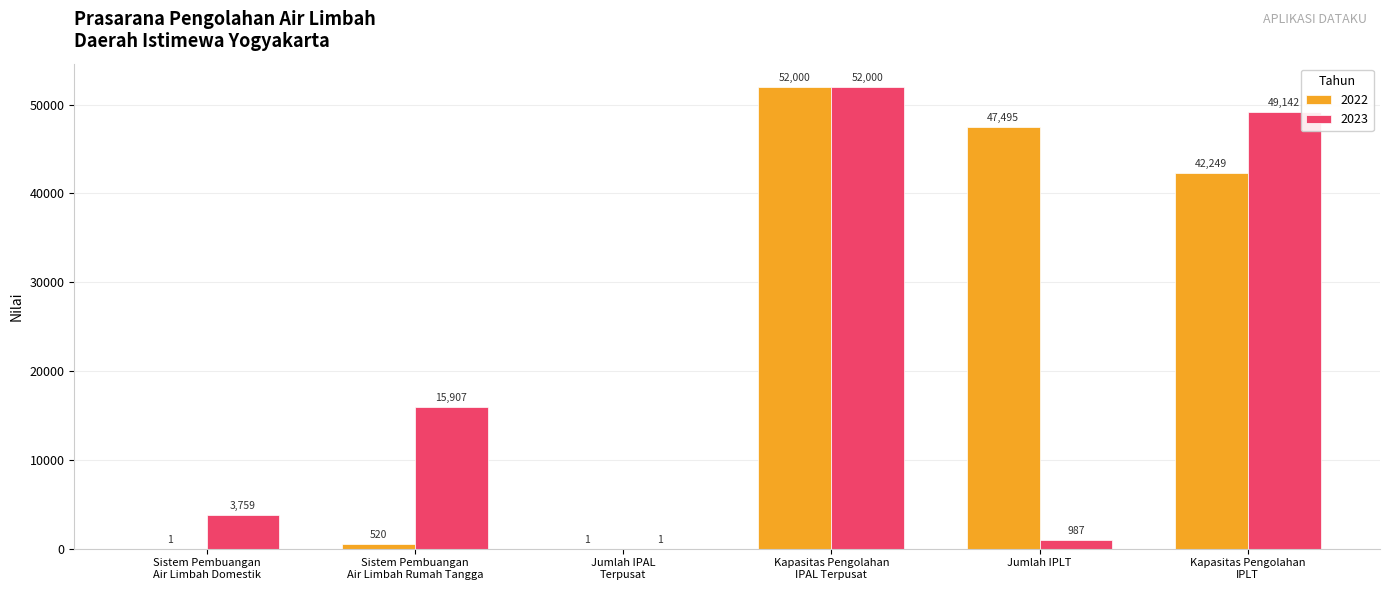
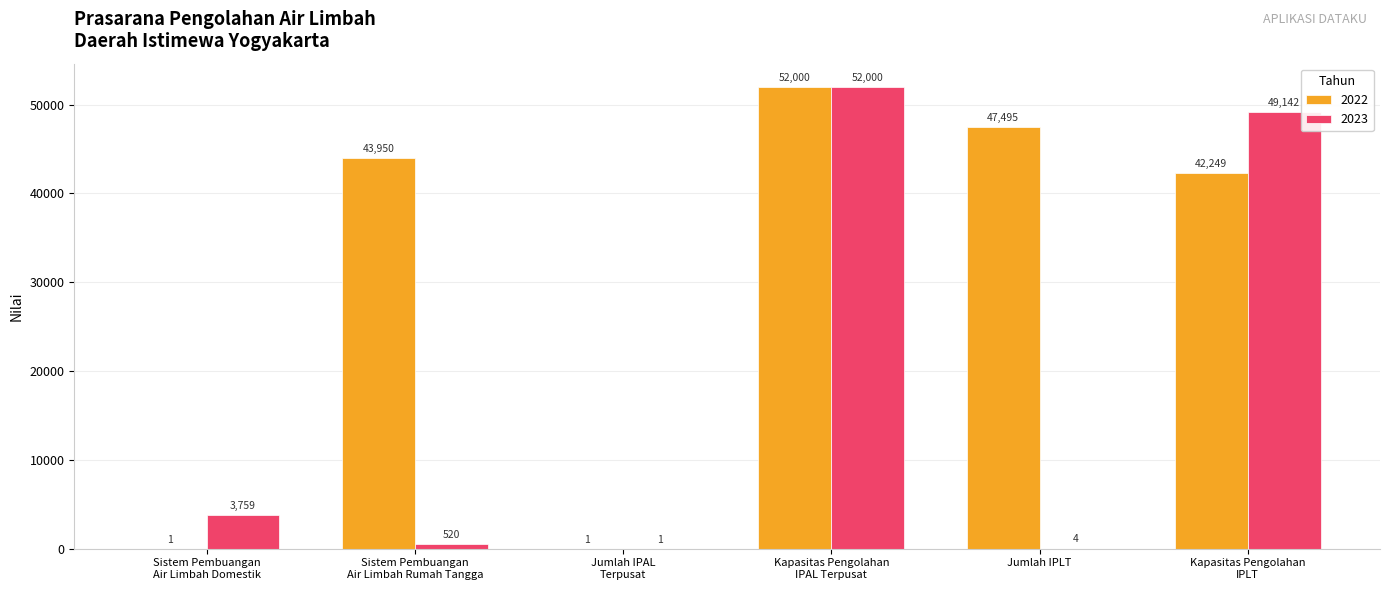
2022, Sistem Pembuangan Air Limbah Rumah Tangga: 520 -> 43,950
2023, Sistem Pembuangan Air Limbah Rumah Tangga: 15,907 -> 520
2023, Jumlah IPLT: 987 -> 4
